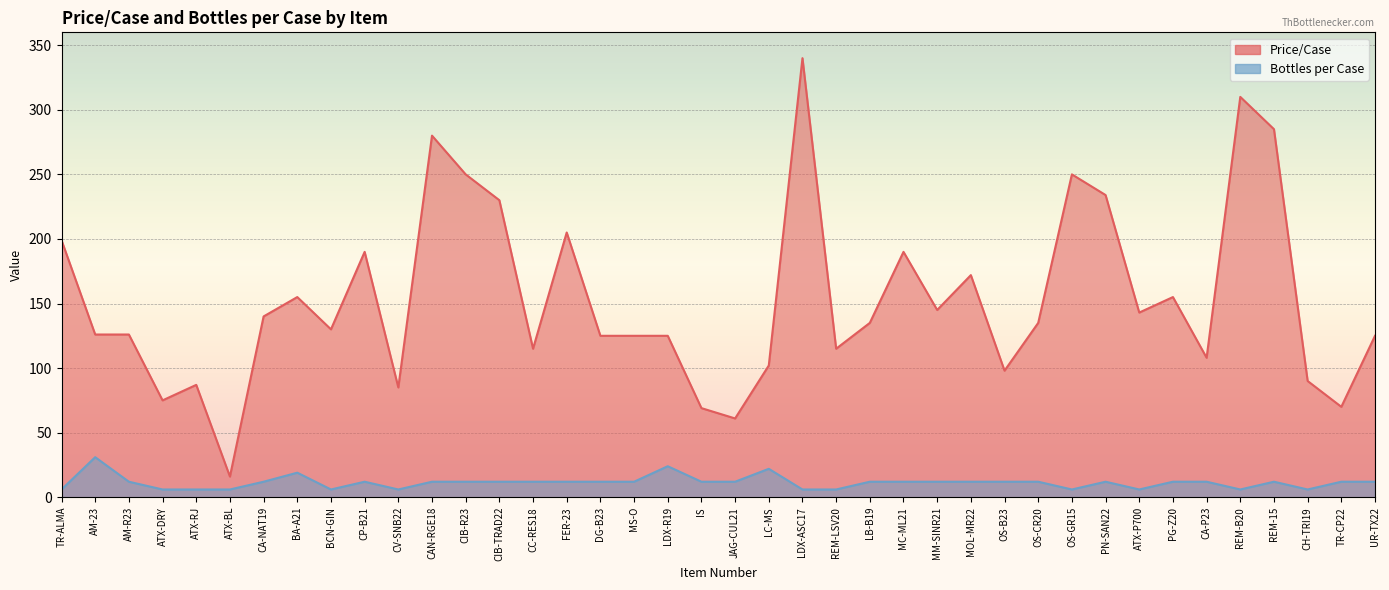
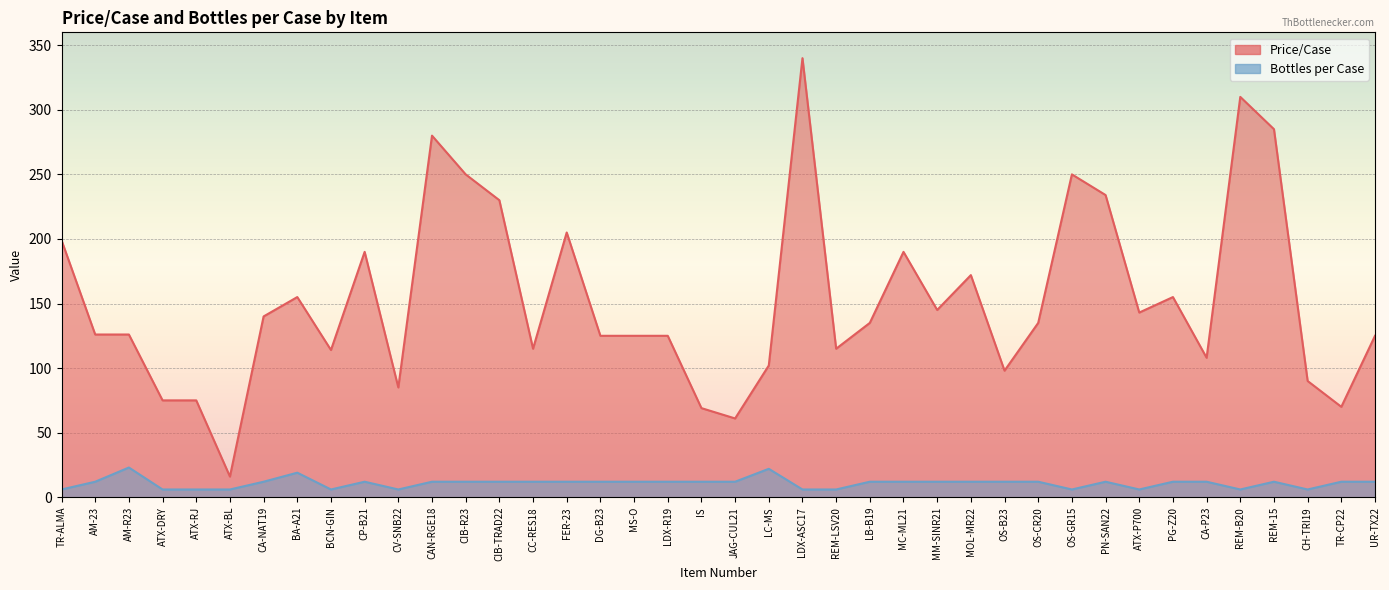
Bottles per Case, AM-23: 31 -> 12
Bottles per Case, AM-R23: 12 -> 23
Price/Case, ATX-RJ: 87 -> 75
Price/Case, BCN-GIN: 130 -> 114
Bottles per Case, LDX-R19: 24 -> 12
